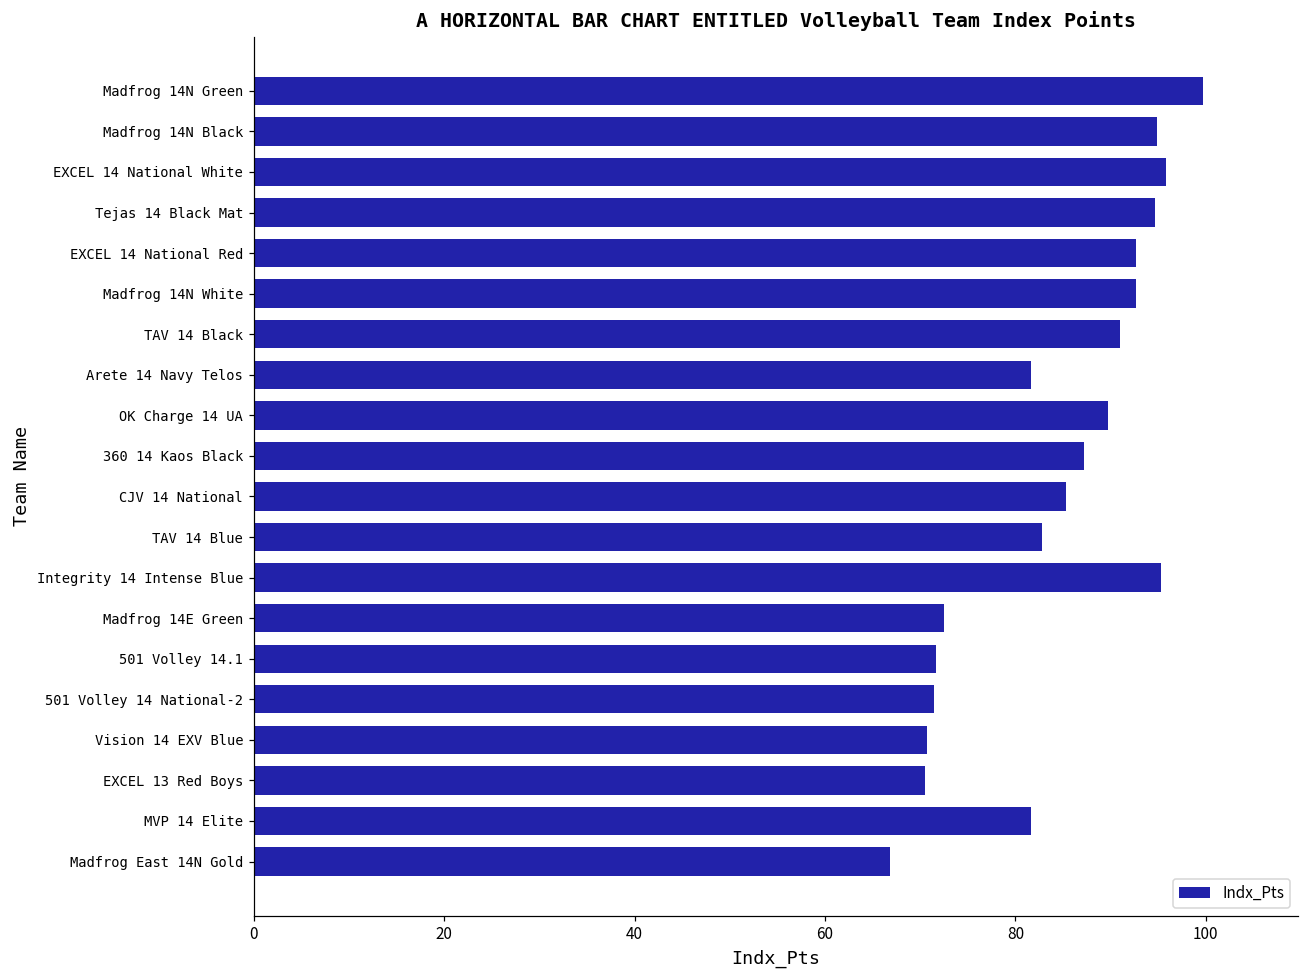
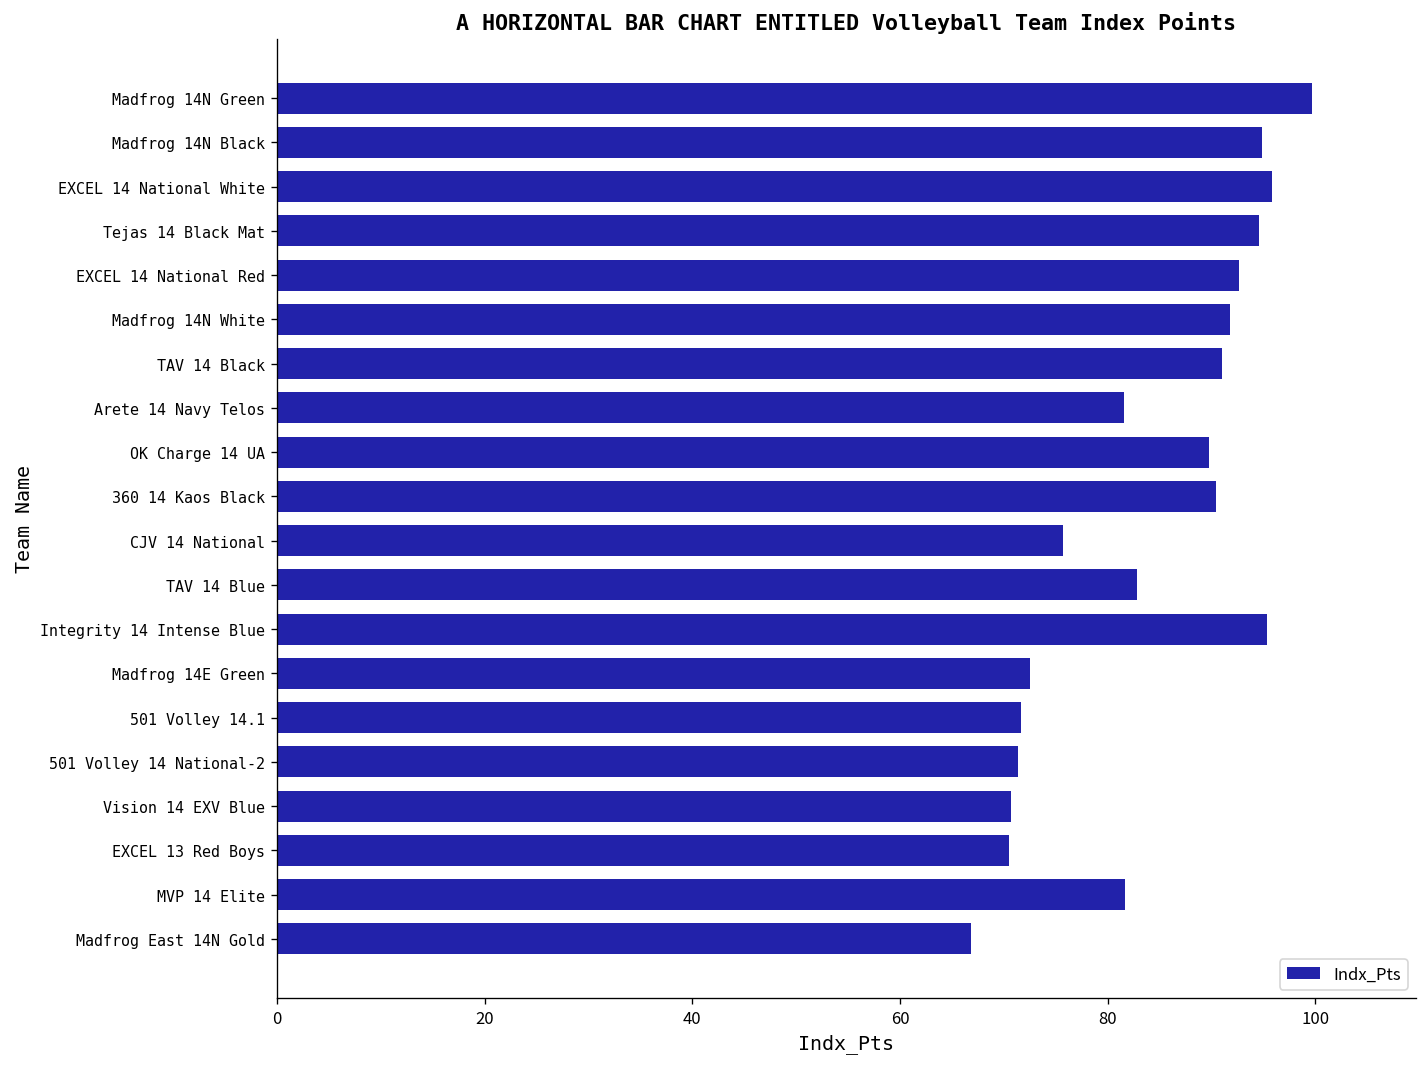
Madfrog 14N White: 93 -> 92
360 14 Kaos Black: 87 -> 90
CJV 14 National: 85 -> 76
